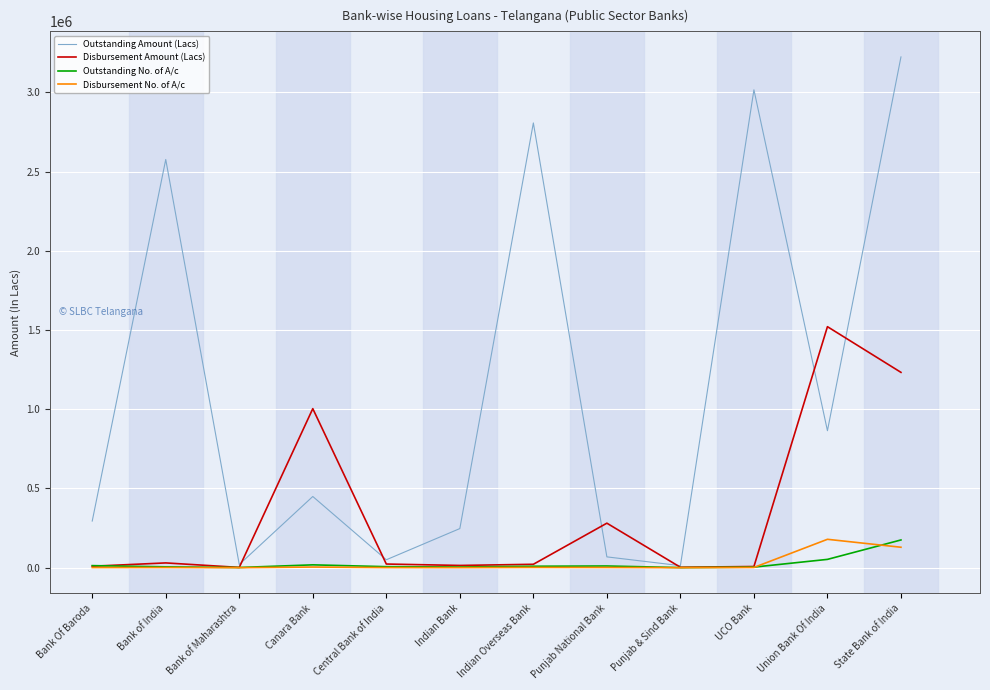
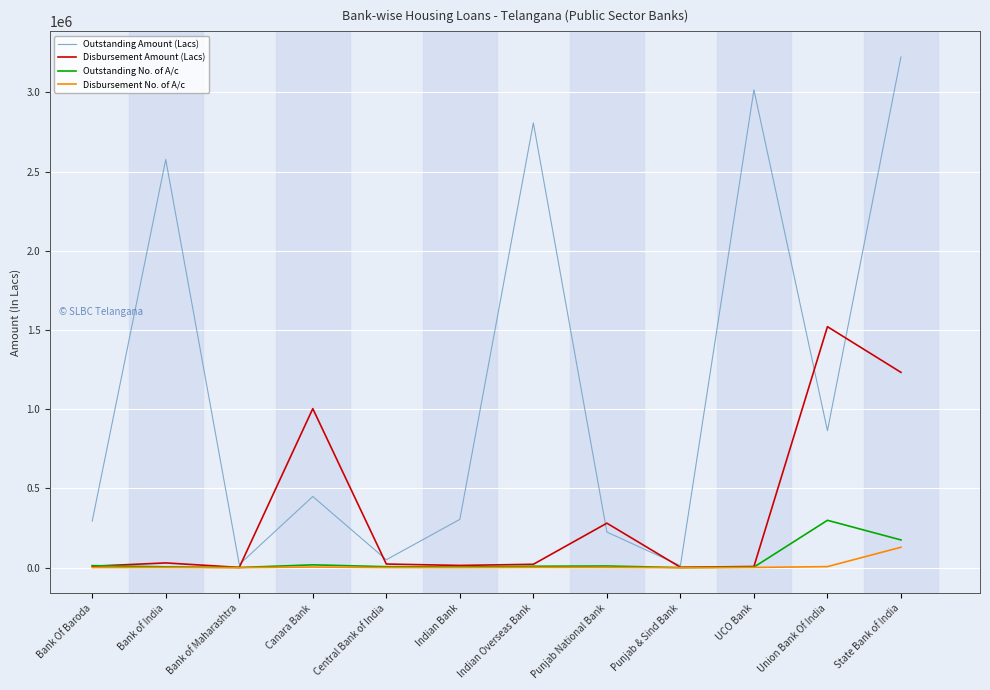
Outstanding Amount (Lacs), Indian Bank: 250000 -> 310000
Outstanding Amount (Lacs), Punjab National Bank: 70000 -> 220000
Outstanding No. of A/c, Union Bank Of India: 50000 -> 300000
Disbursement No. of A/c, Union Bank Of India: 180000 -> 10000
